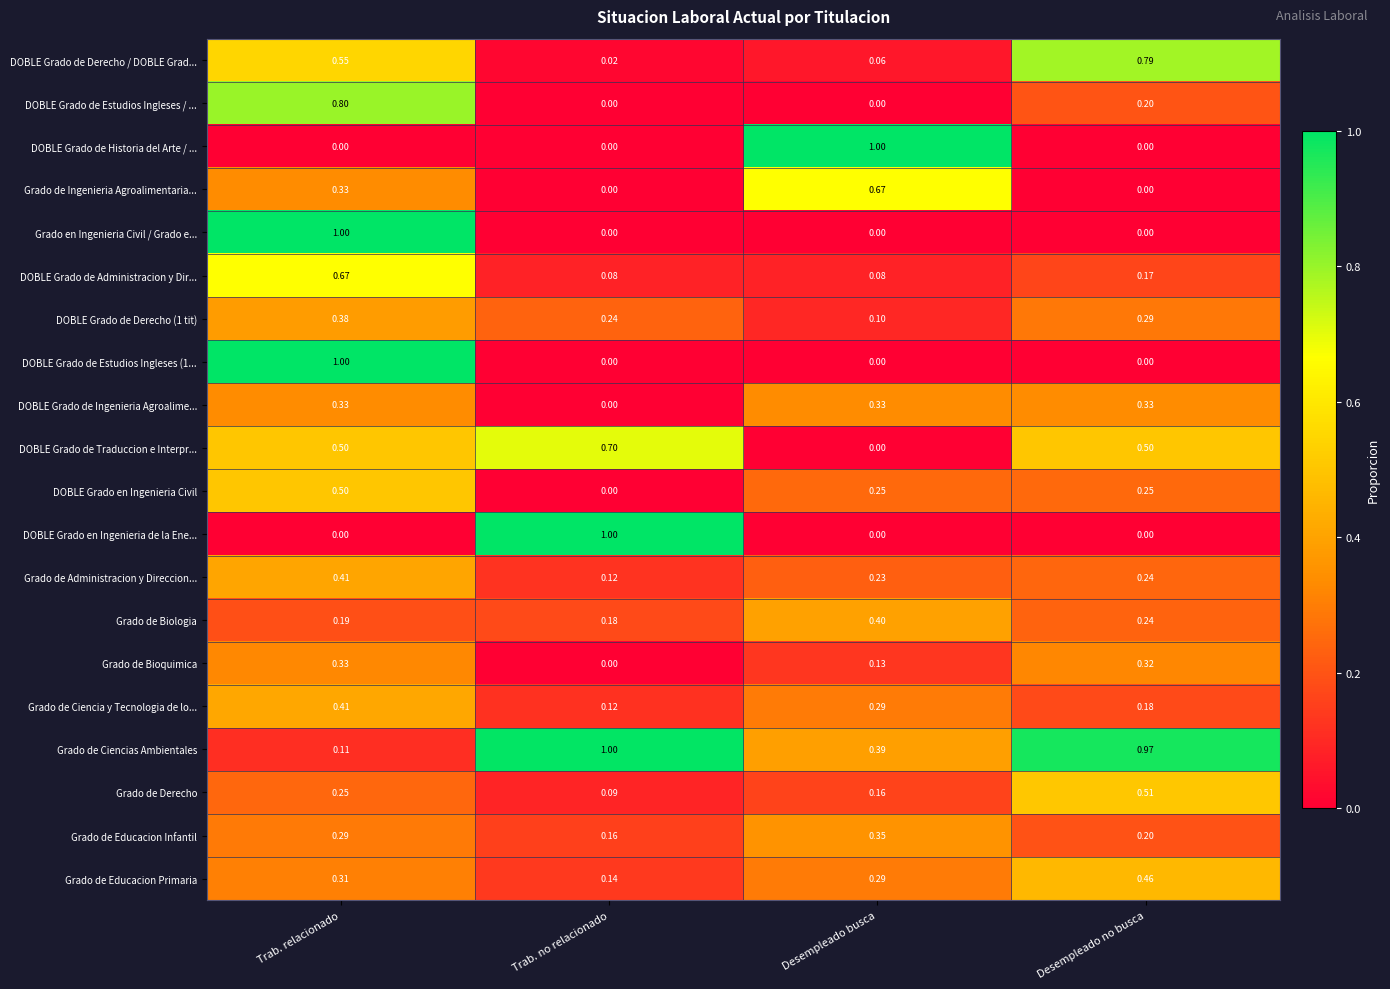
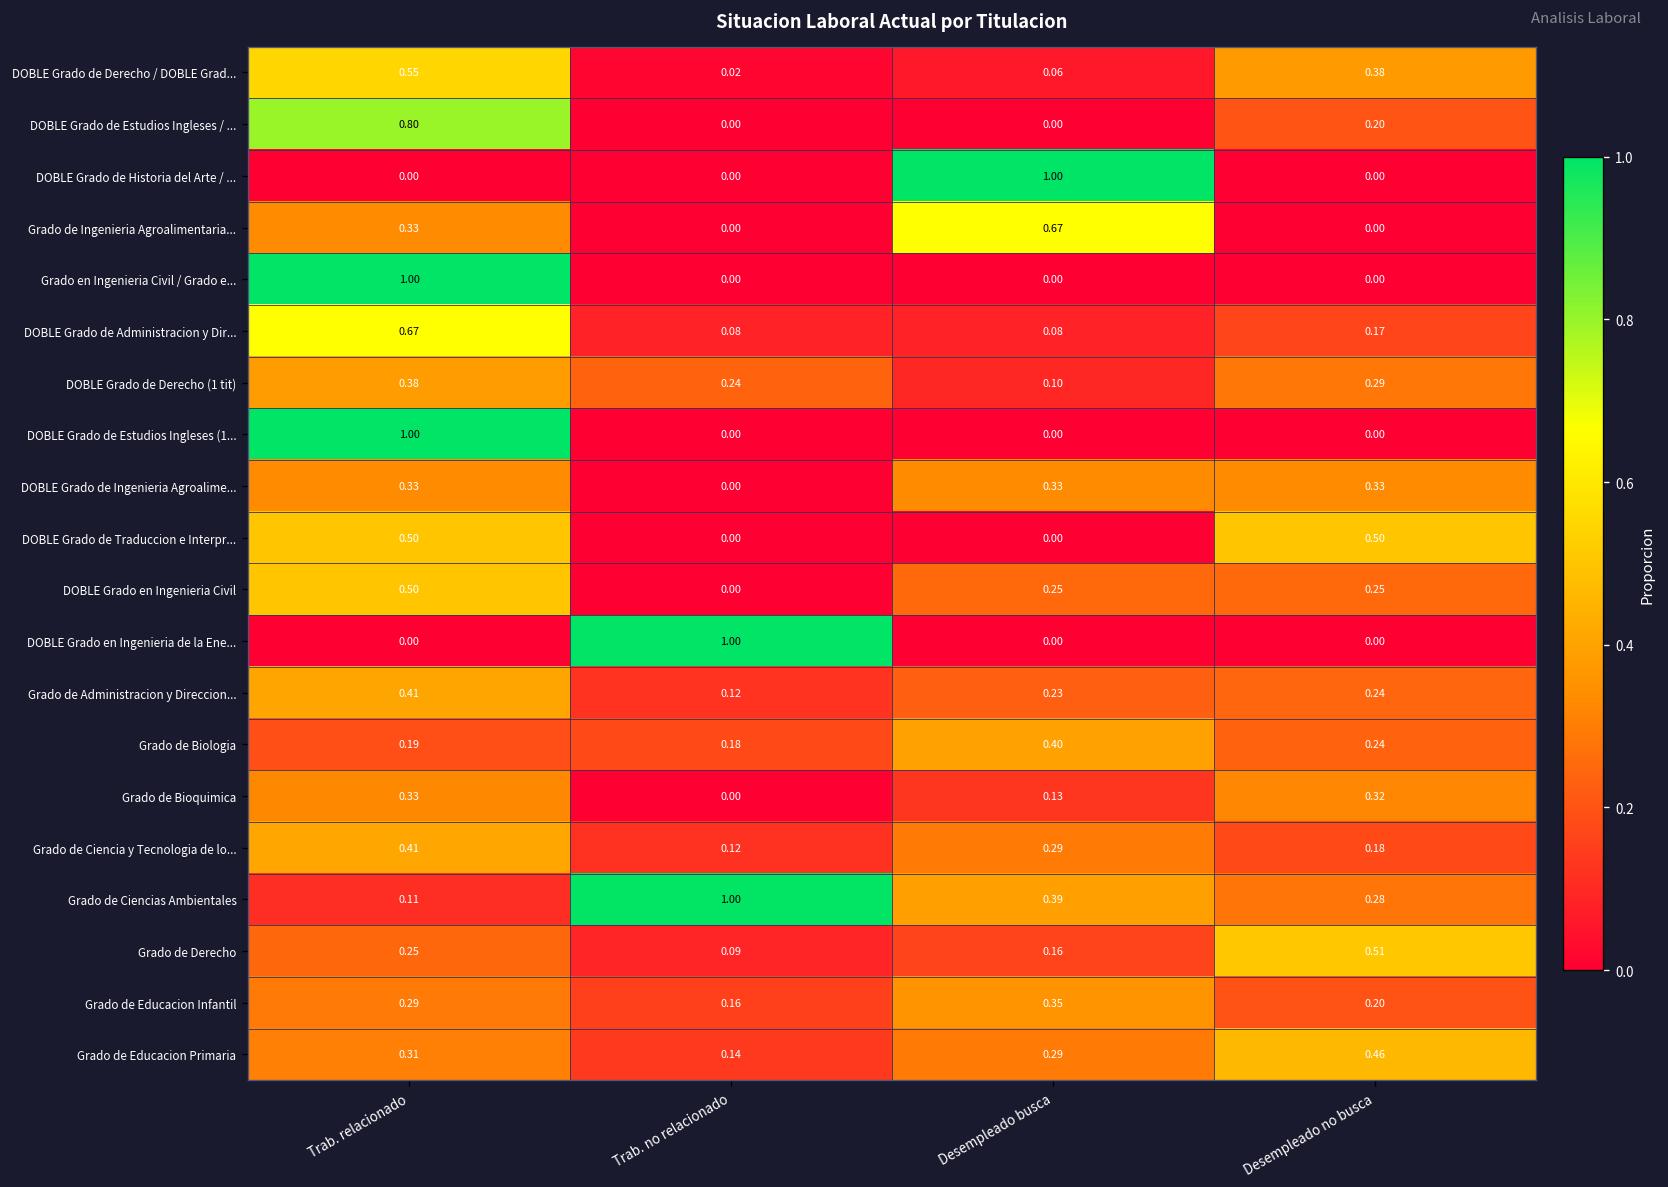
DOBLE Grado de Derecho / DOBLE Grad..., Desempleado no busca: 0.79 -> 0.38
DOBLE Grado de Traduccion e Interpr..., Trab. no relacionado: 0.70 -> 0.00
Grado de Ciencias Ambientales, Desempleado no busca: 0.97 -> 0.28
